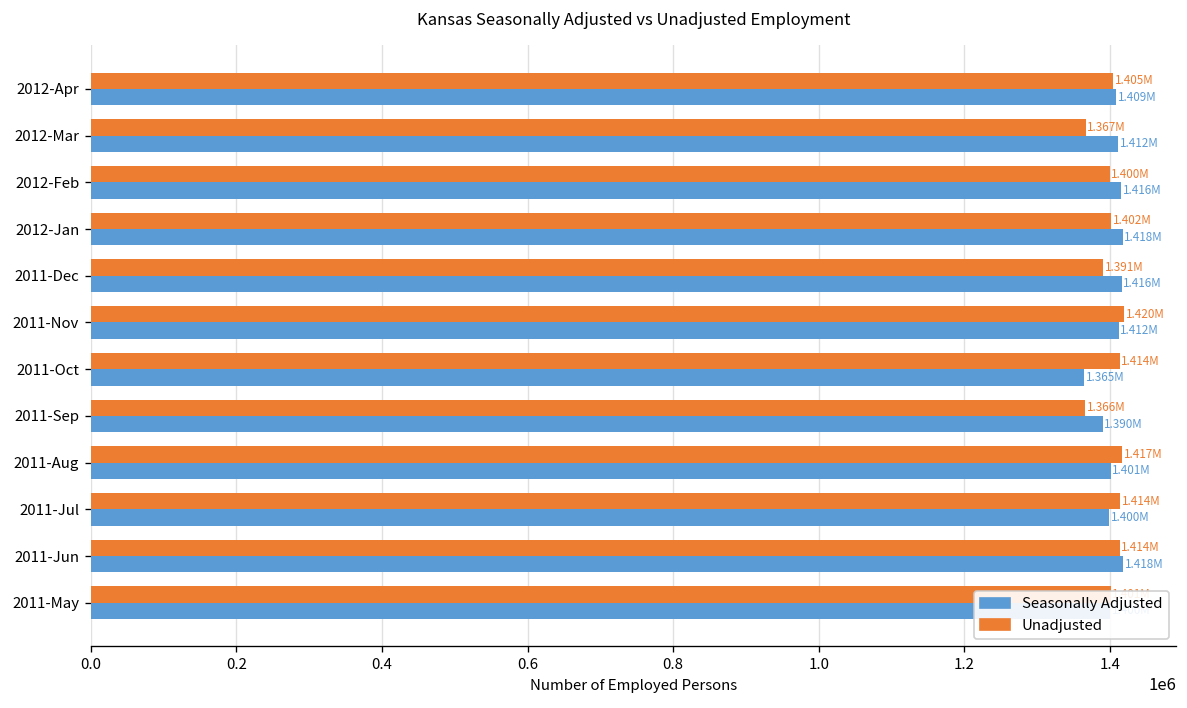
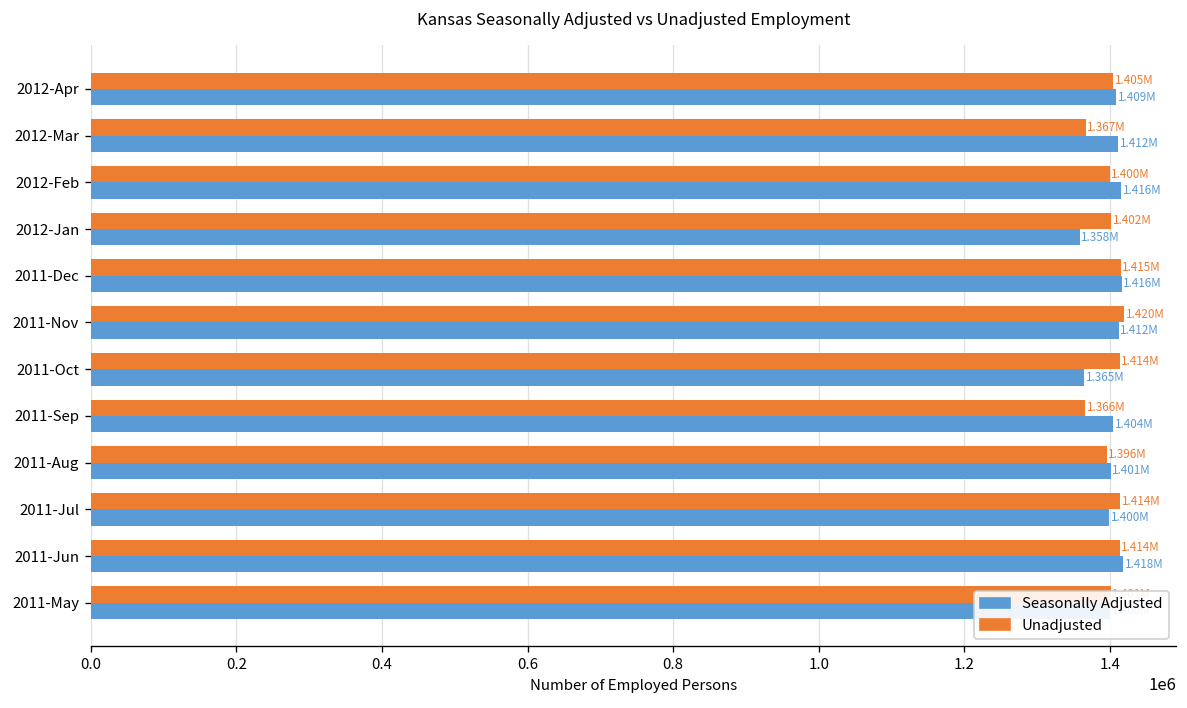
Seasonally Adjusted, 2012-Jan: 1.418M -> 1.358M
Unadjusted, 2011-Dec: 1.391M -> 1.415M
Seasonally Adjusted, 2011-Sep: 1.390M -> 1.404M
Unadjusted, 2011-Aug: 1.417M -> 1.396M
